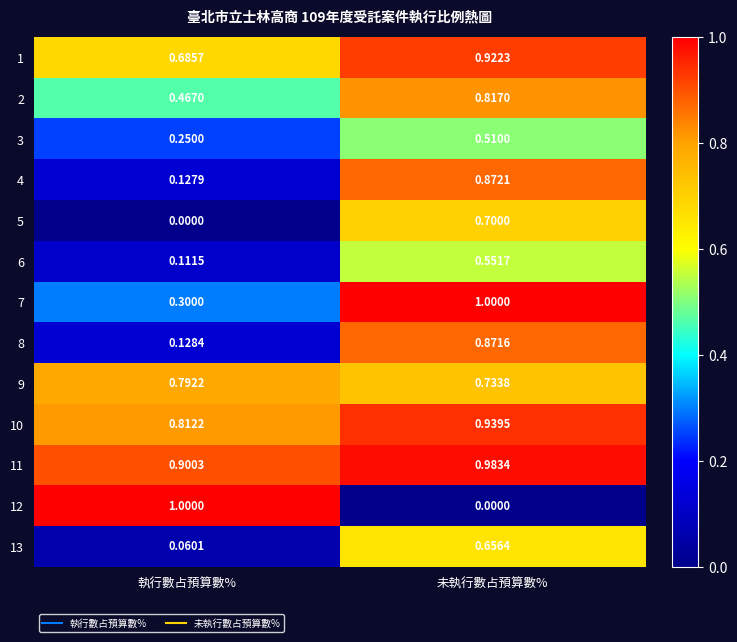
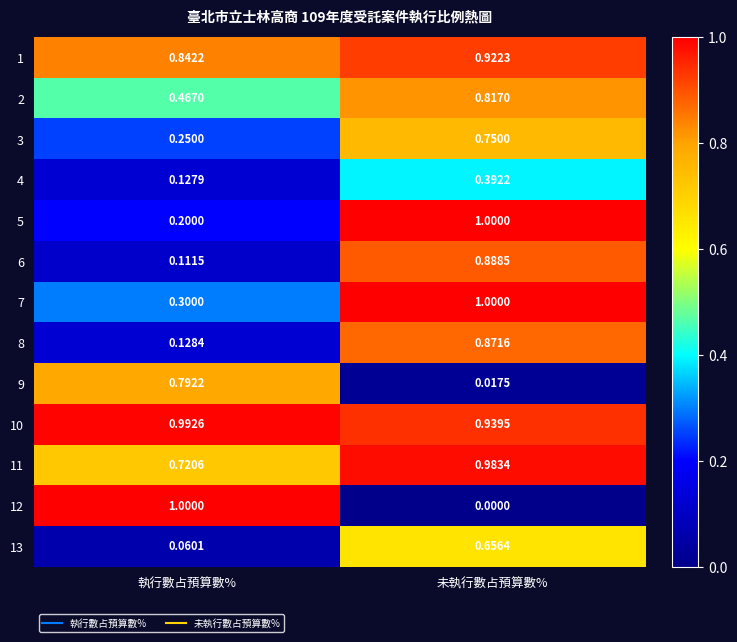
1, 執行數占預算數%: 0.6857 -> 0.8422
3, 未執行數占預算數%: 0.5100 -> 0.7500
4, 未執行數占預算數%: 0.8721 -> 0.3922
5, 執行數占預算數%: 0.0000 -> 0.2000
5, 未執行數占預算數%: 0.7000 -> 1.0000
6, 未執行數占預算數%: 0.5517 -> 0.8885
9, 未執行數占預算數%: 0.7338 -> 0.0175
10, 執行數占預算數%: 0.8122 -> 0.9926
11, 執行數占預算數%: 0.9003 -> 0.7206
